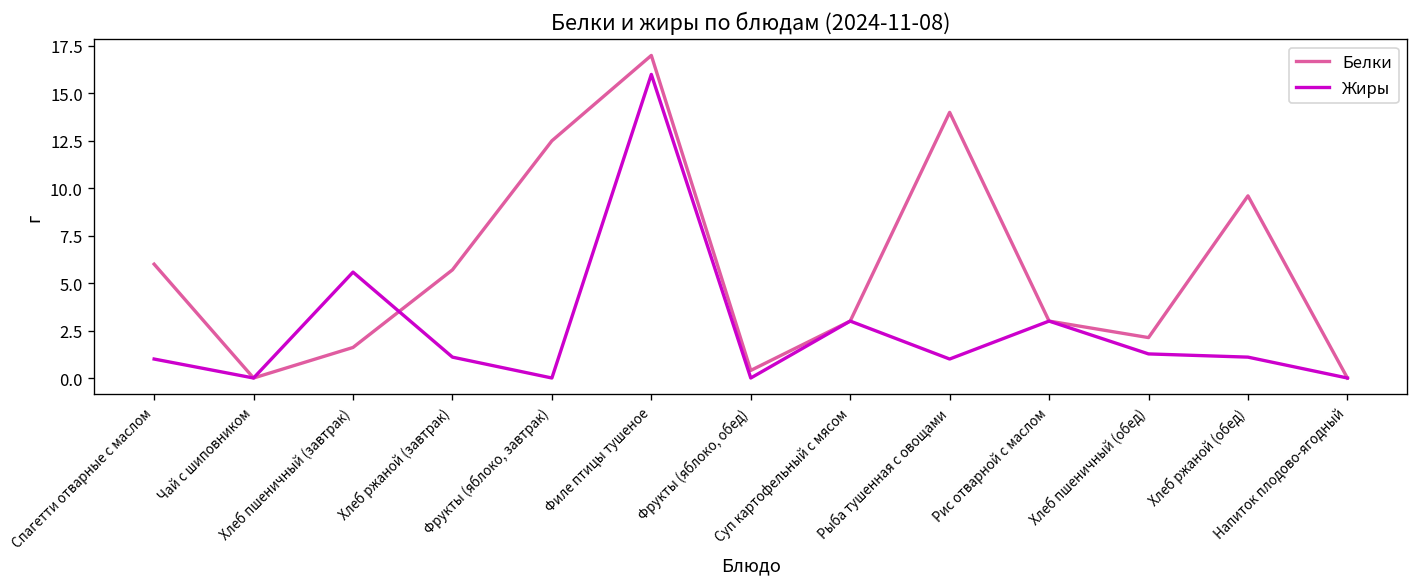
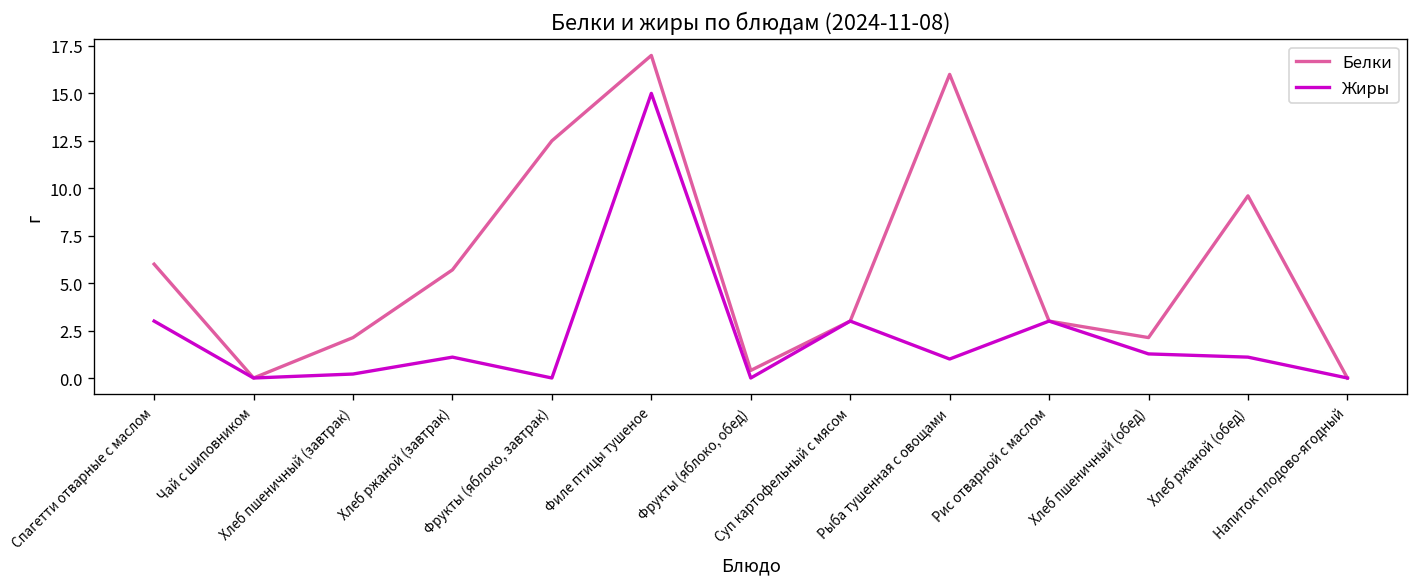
Жиры, Спагетти отварные с маслом: 1 -> 3
Белки, Хлеб пшеничный (завтрак): 1.6 -> 2.1
Жиры, Хлеб пшеничный (завтрак): 5.6 -> 0.2
Жиры, Филе птицы тушеное: 16 -> 15
Белки, Рыба тушенная с овощами: 14 -> 16
